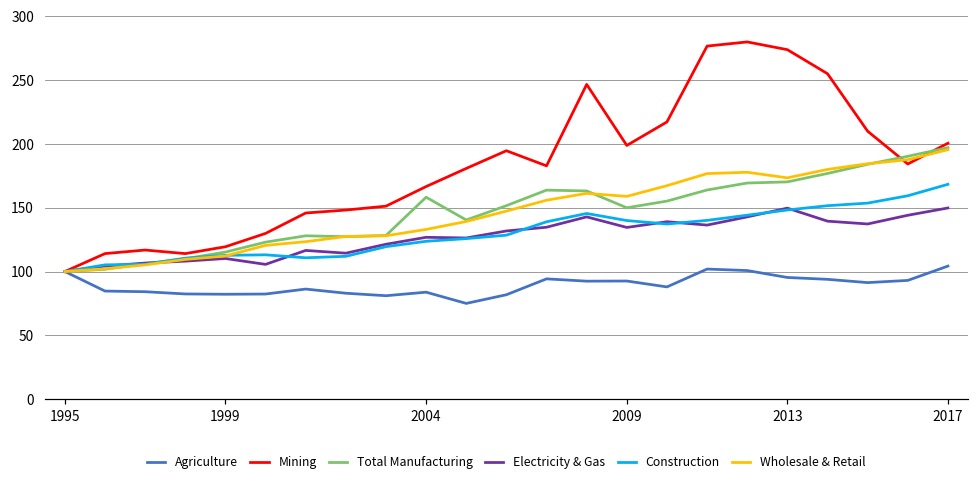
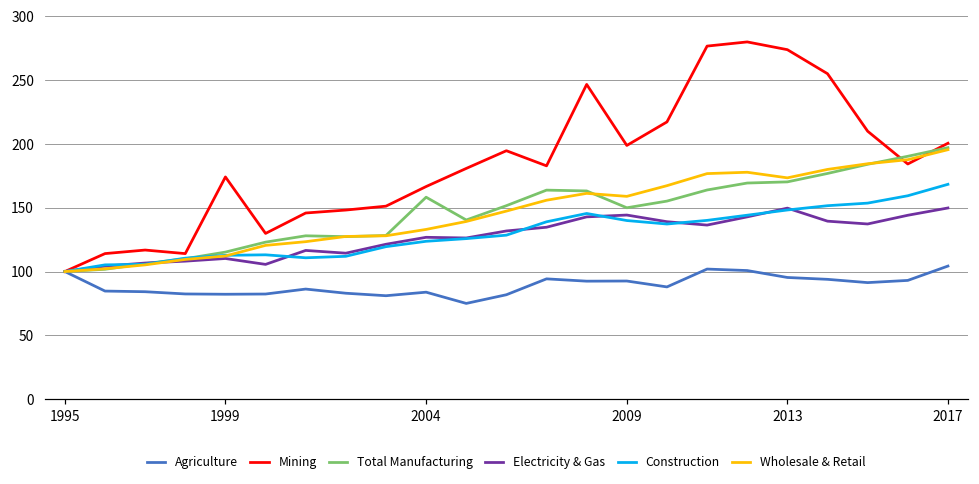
Mining, 1999: 119 -> 174
Electricity & Gas, 2009: 135 -> 144
